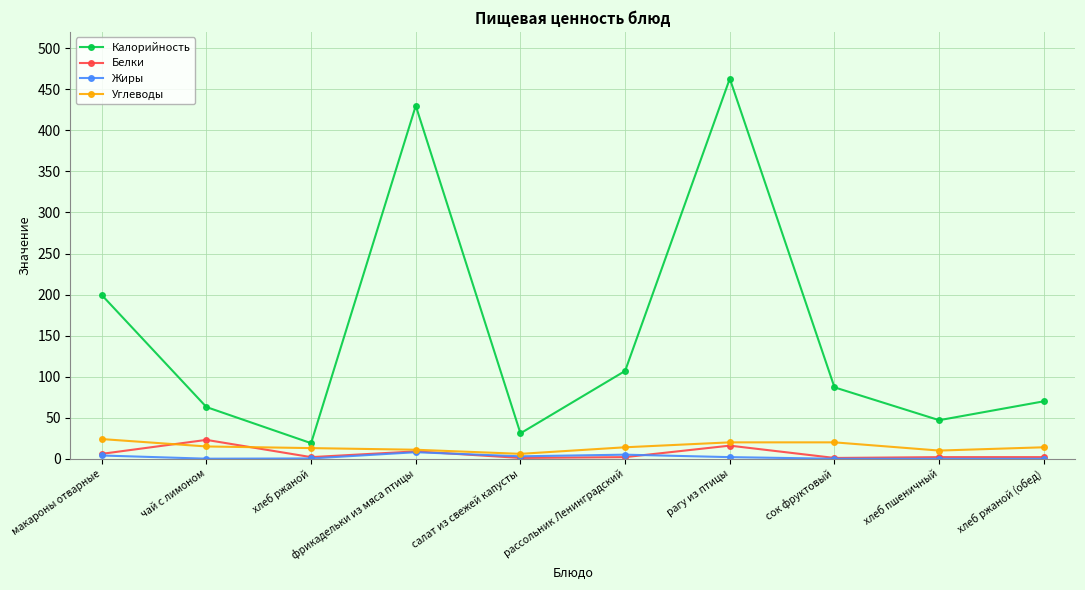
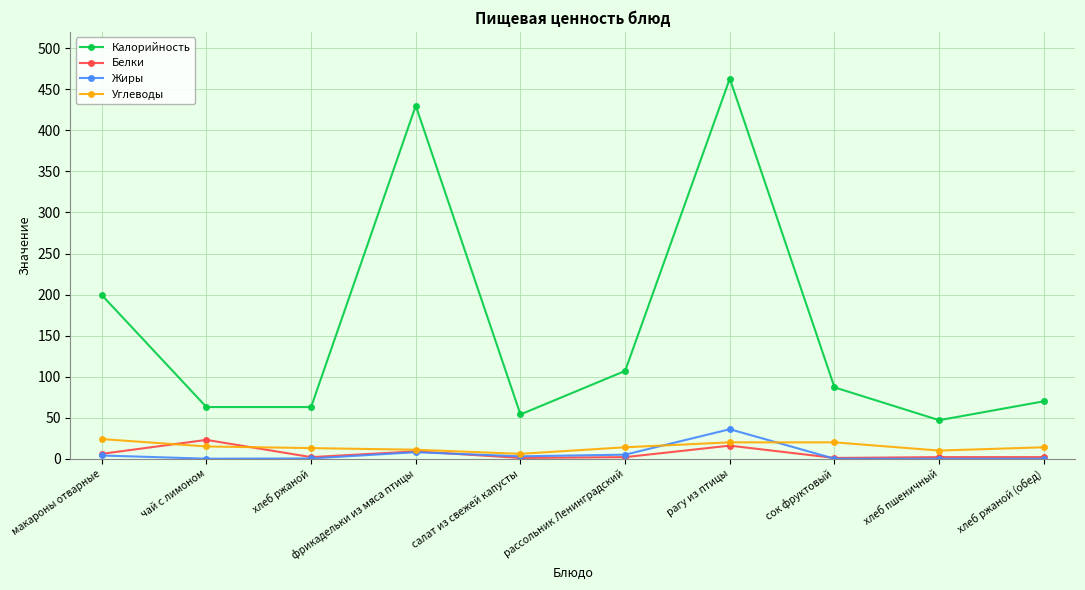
Калорийность, хлеб ржаной: 20 -> 60
Калорийность, салат из свежей капусты: 30 -> 50
Жиры, рагу из птицы: 0 -> 40
